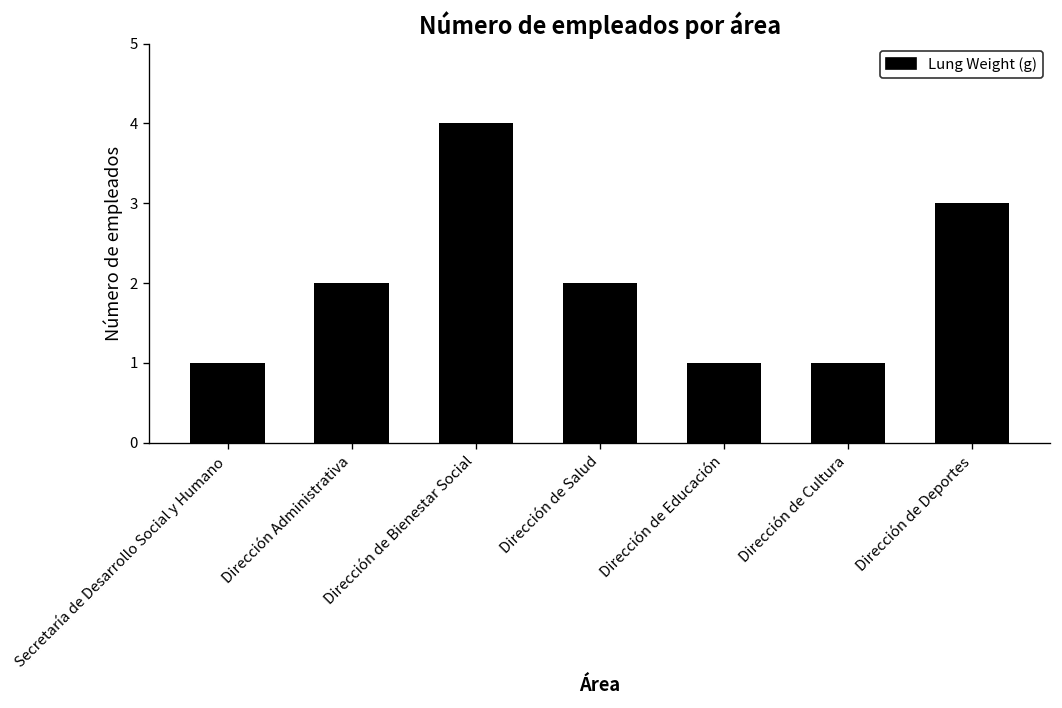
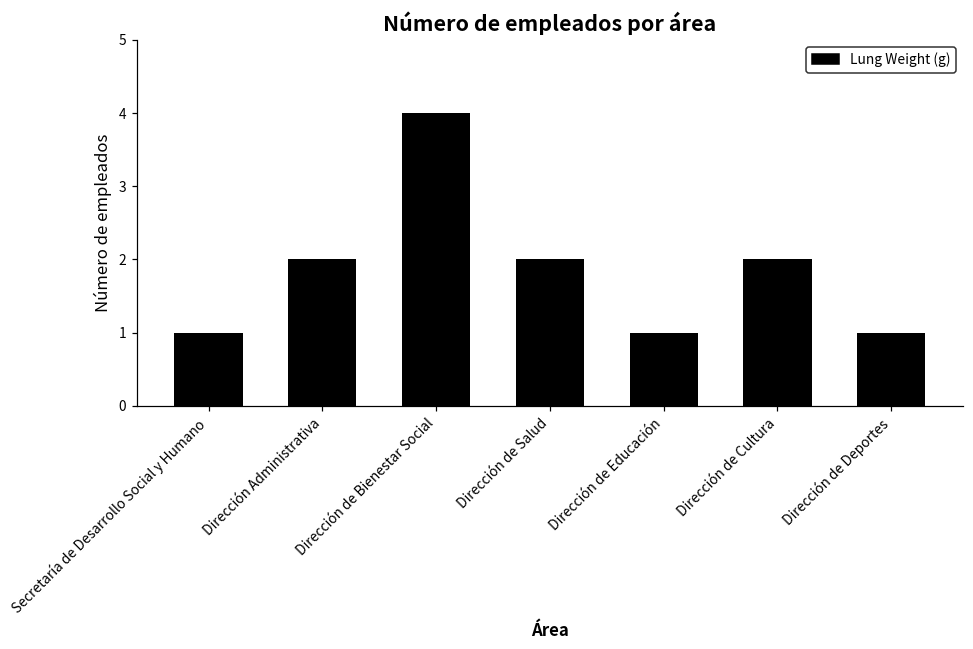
Dirección de Cultura: 1 -> 2
Dirección de Deportes: 3 -> 1
